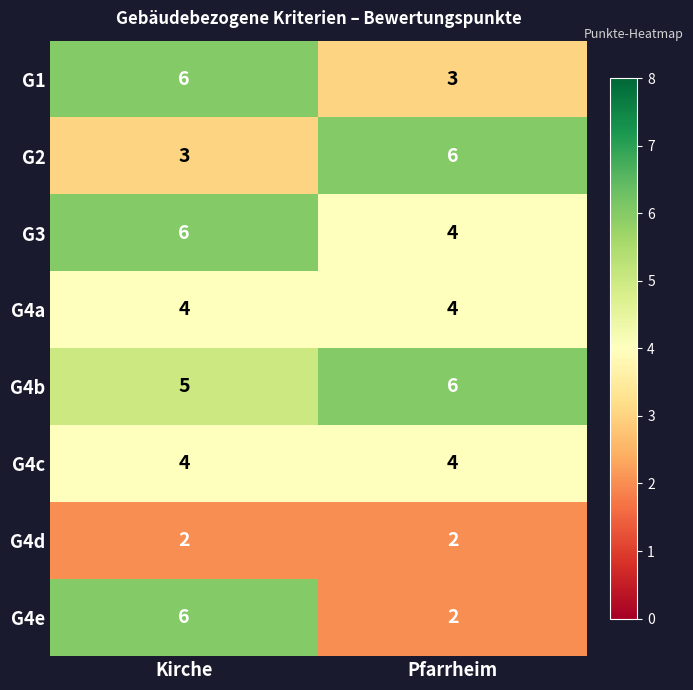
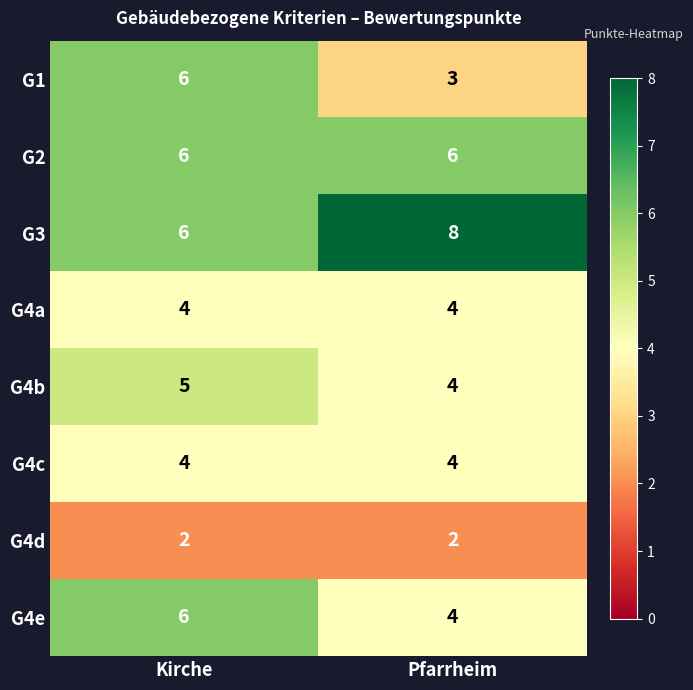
G2, Kirche: 3 -> 6
G3, Pfarrheim: 4 -> 8
G4b, Pfarrheim: 6 -> 4
G4e, Pfarrheim: 2 -> 4
